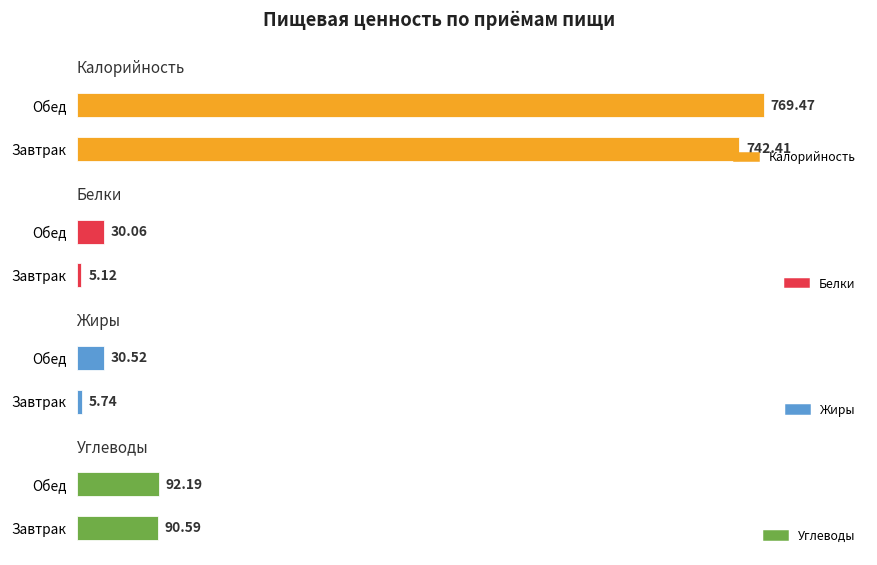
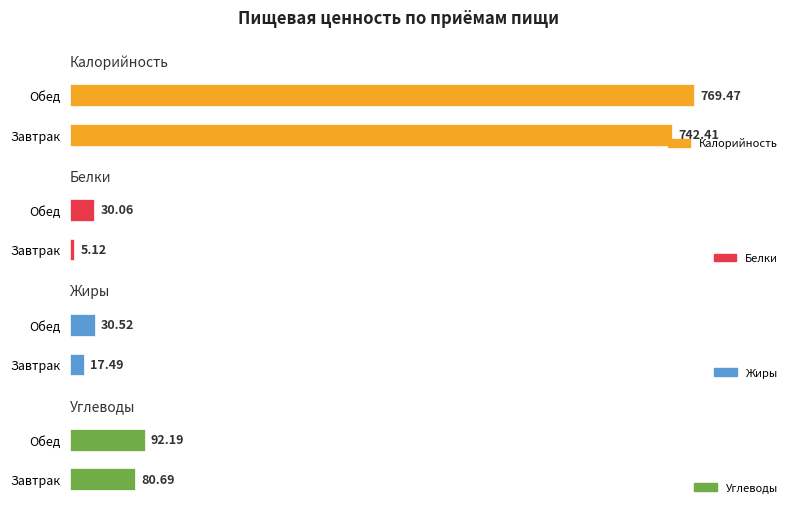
Жиры, Завтрак: 5.74 -> 17.49
Углеводы, Завтрак: 90.59 -> 80.69
